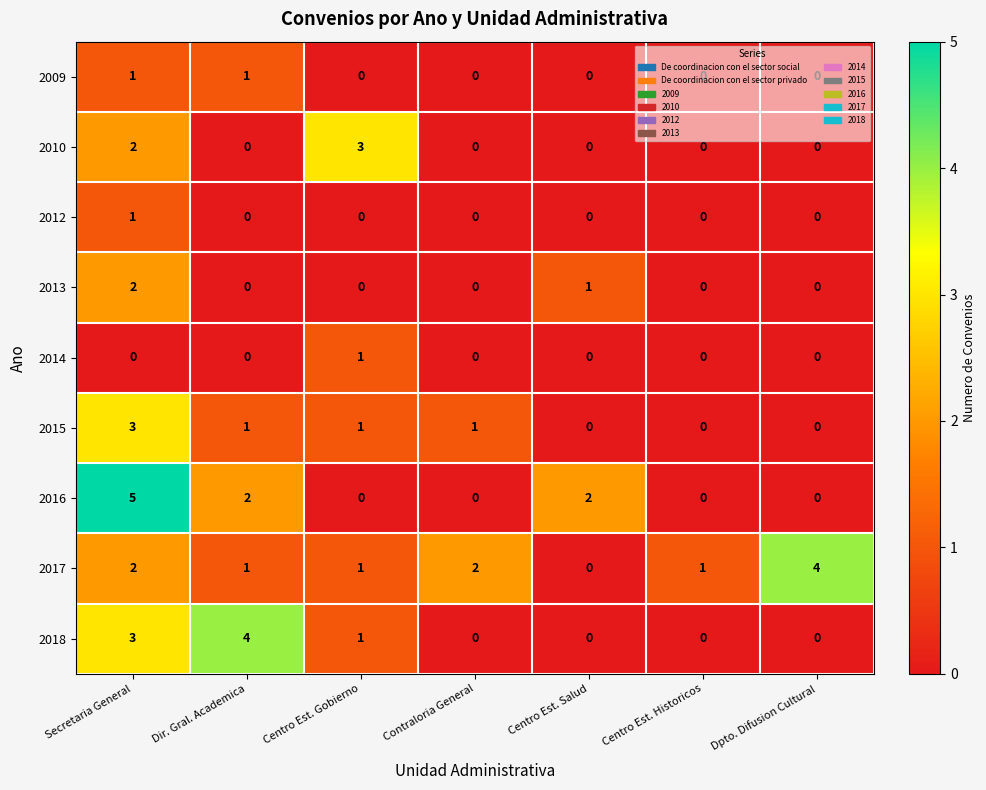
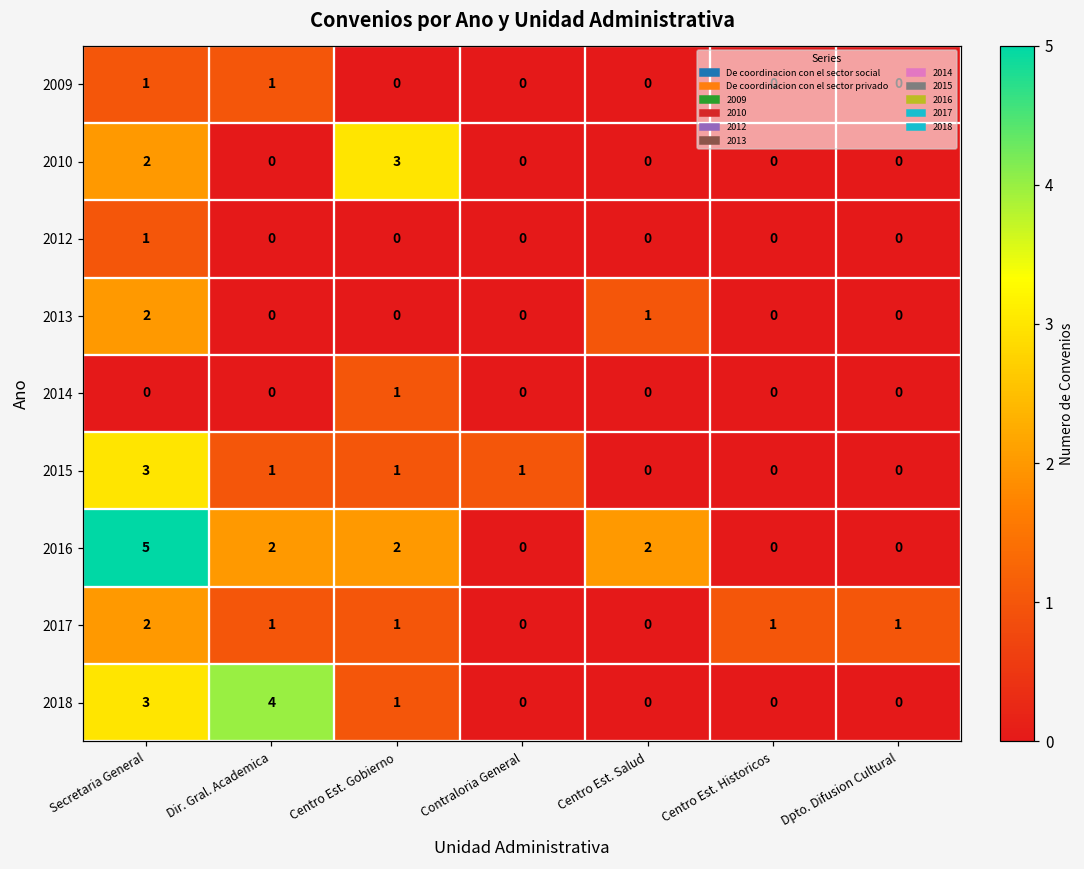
2016, Centro Est. Gobierno: 0 -> 2
2017, Contraloria General: 2 -> 0
2017, Dpto. Difusion Cultural: 4 -> 1
